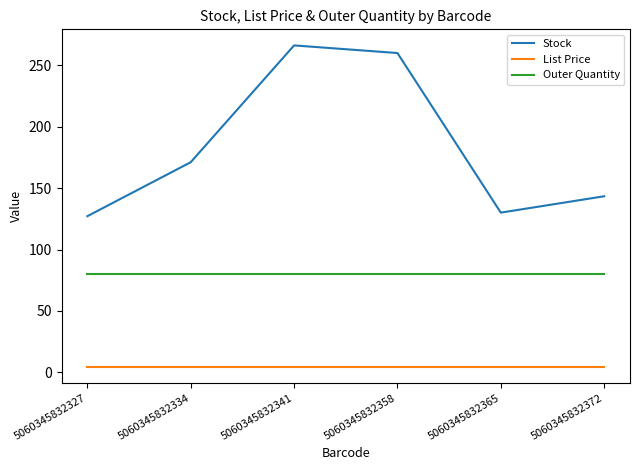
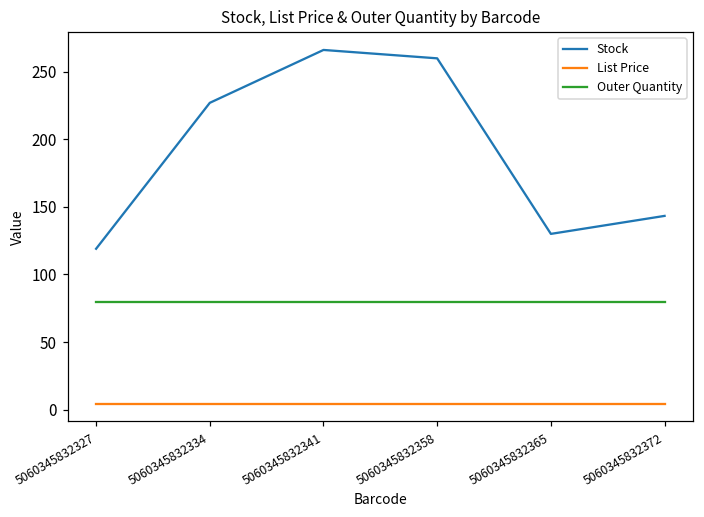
Stock, 5060345832327: 127 -> 119
Stock, 5060345832334: 171 -> 227
